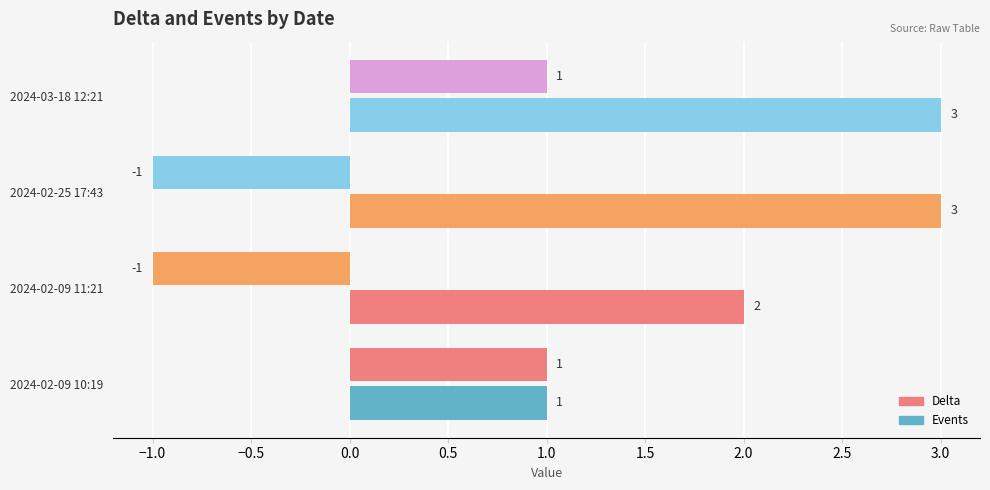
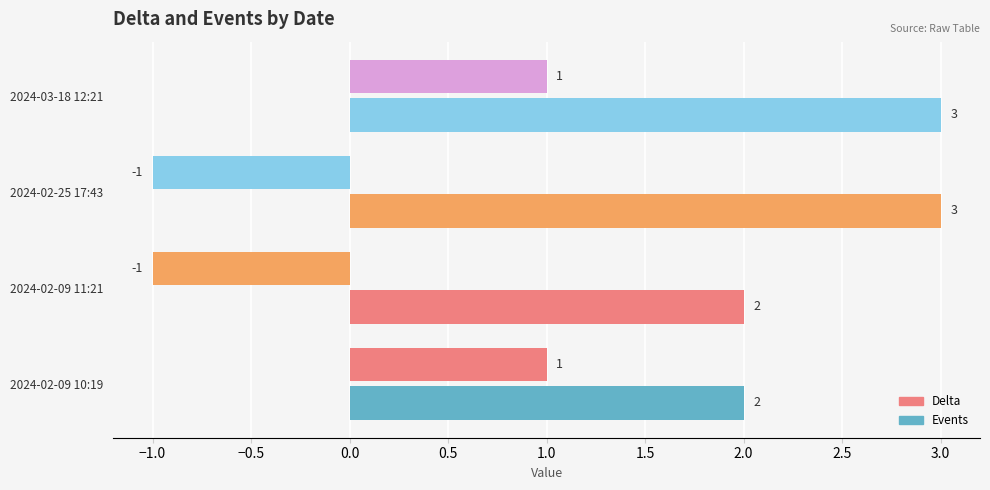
Events, 2024-02-09 10:19: 1 -> 2
